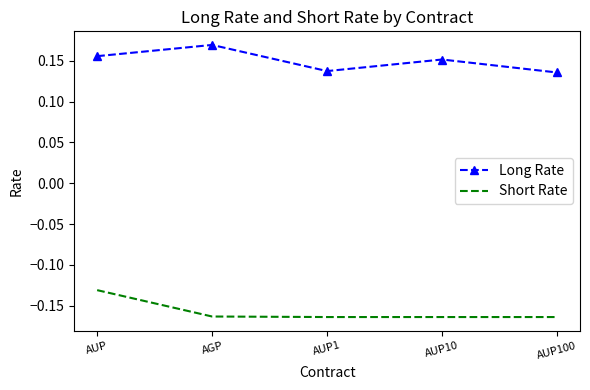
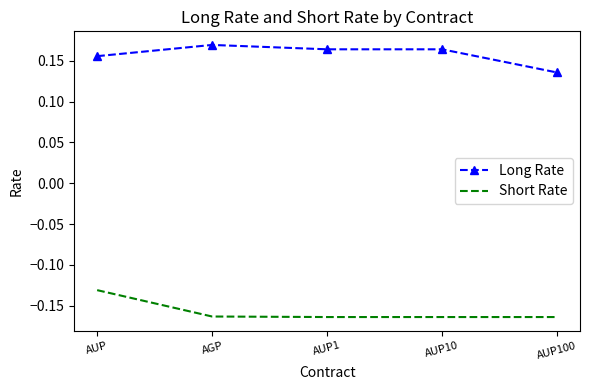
Long Rate, AUP1: 0.14 -> 0.16
Long Rate, AUP10: 0.15 -> 0.16
